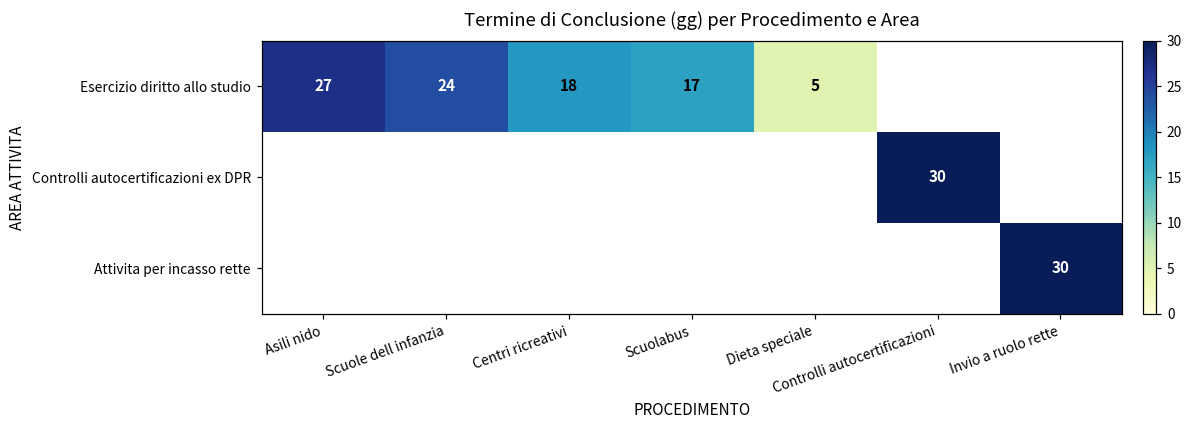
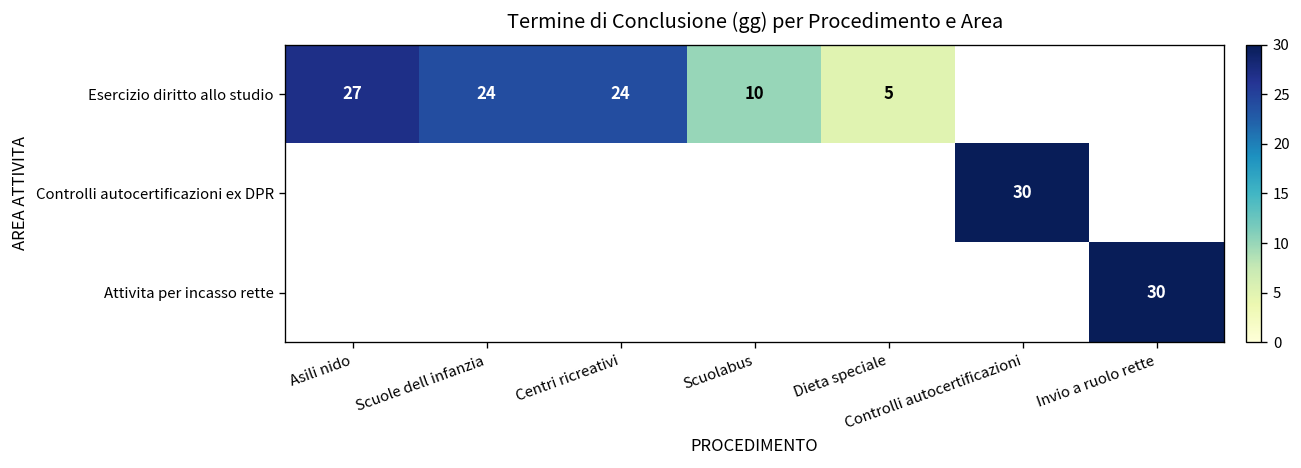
Esercizio diritto allo studio, Centri ricreativi: 18 -> 24
Esercizio diritto allo studio, Scuolabus: 17 -> 10
